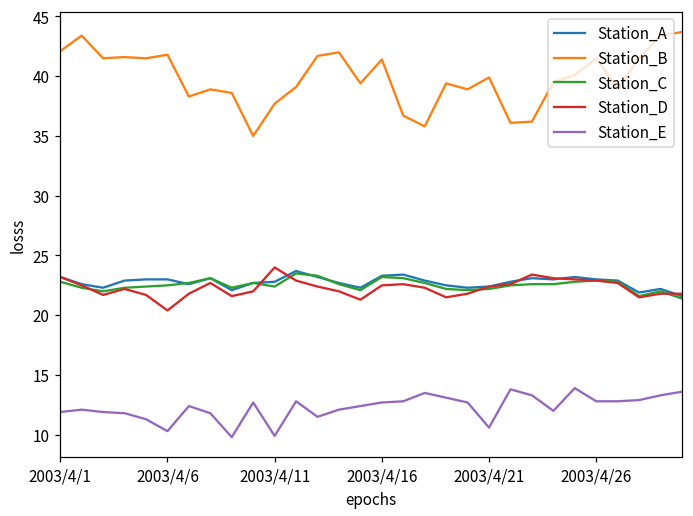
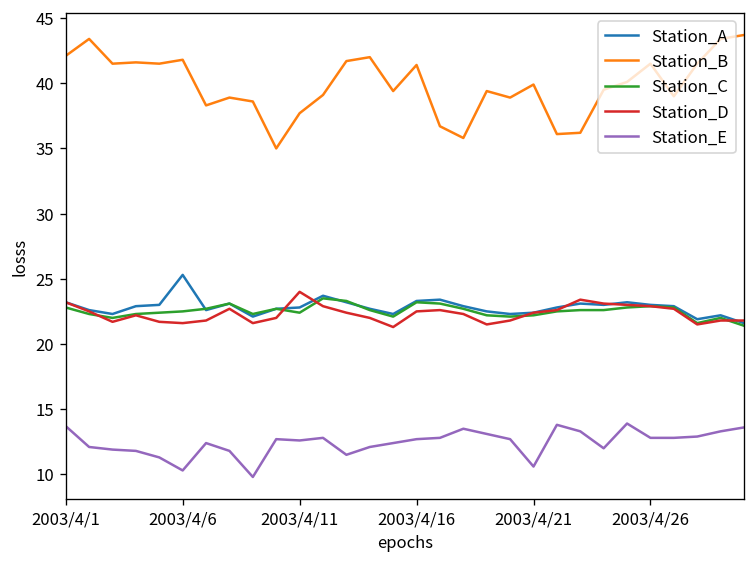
Station_E, 2003/4/1: 11.9 -> 13.7
Station_A, 2003/4/6: 23.0 -> 25.3
Station_D, 2003/4/6: 20.4 -> 21.6
Station_E, 2003/4/11: 9.9 -> 12.6
